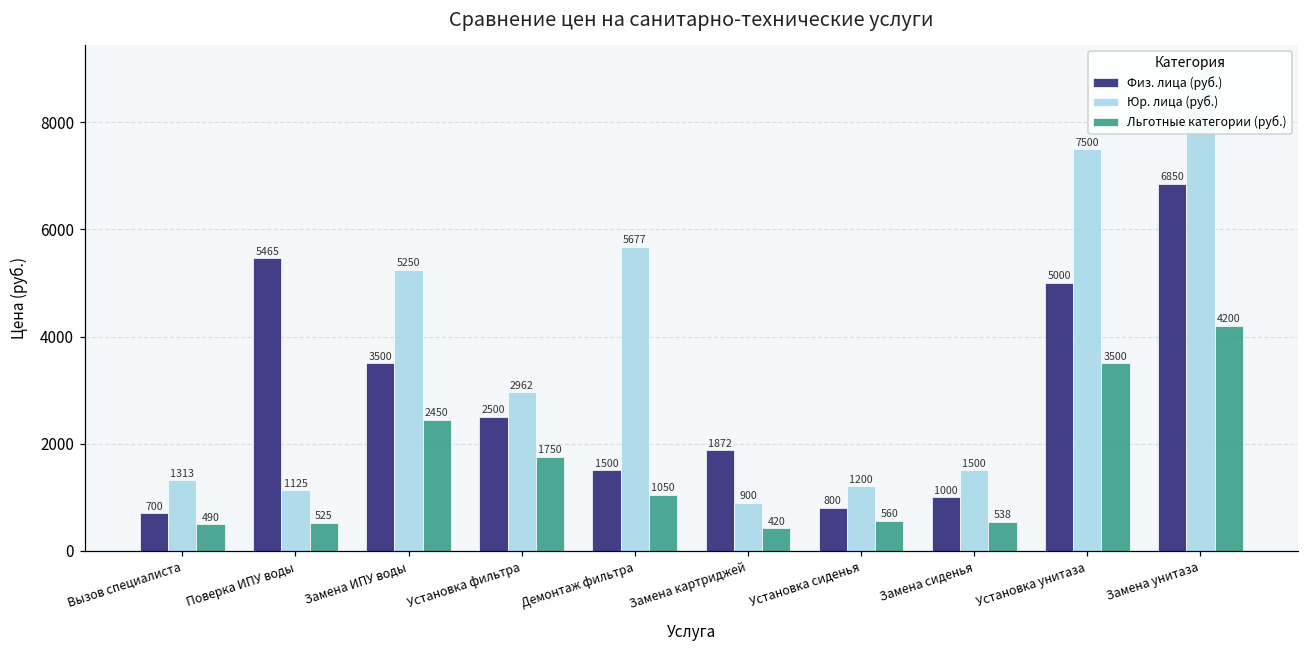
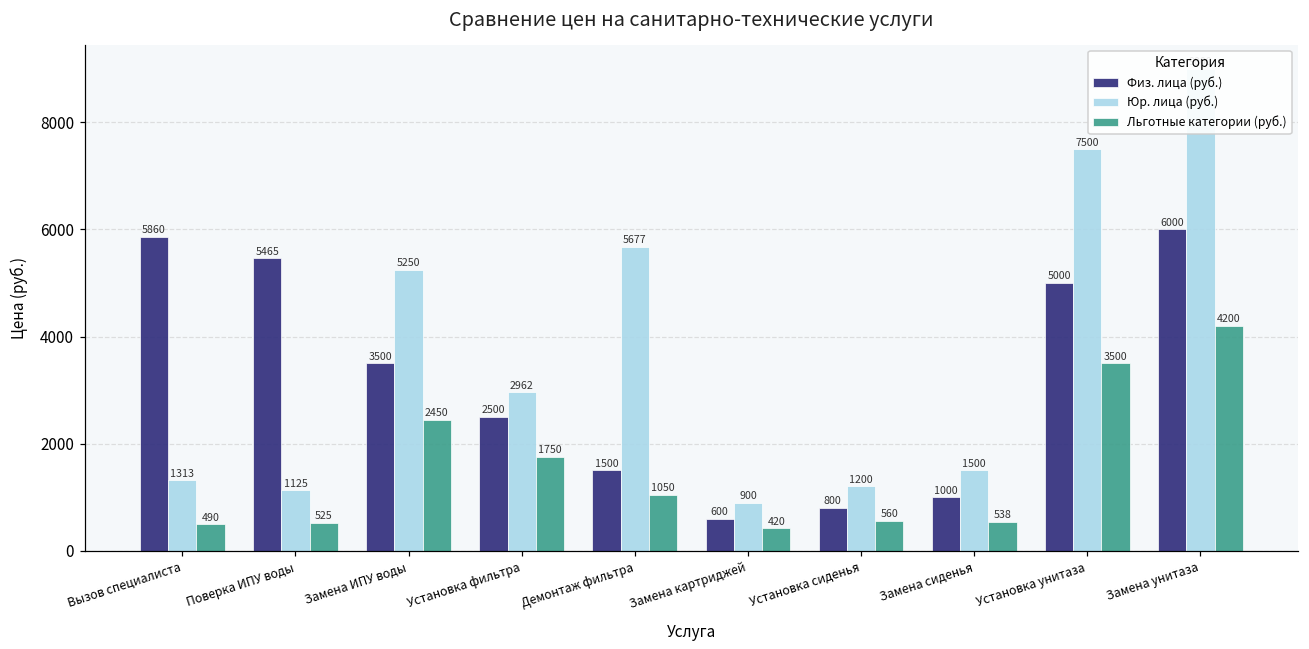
Физ. лица (руб.), Вызов специалиста: 700 -> 5860
Физ. лица (руб.), Замена картриджей: 1872 -> 600
Физ. лица (руб.), Замена унитаза: 6850 -> 6000
